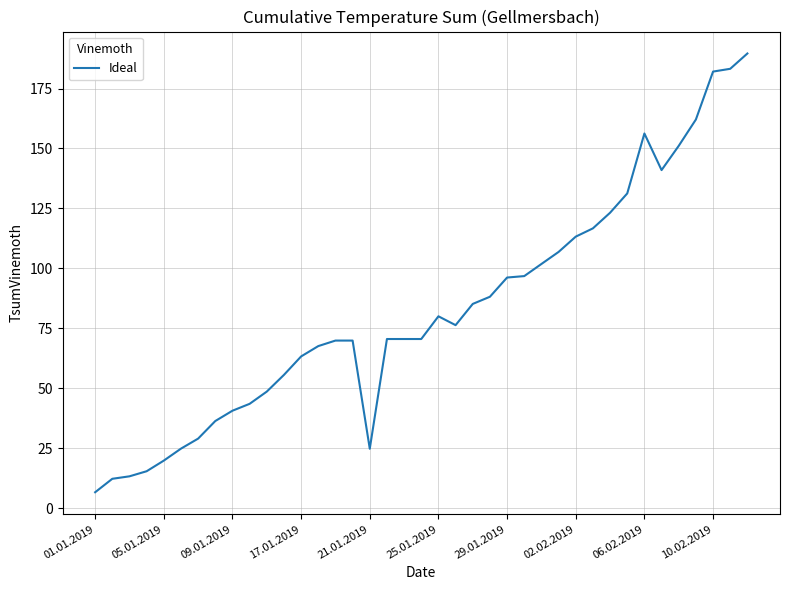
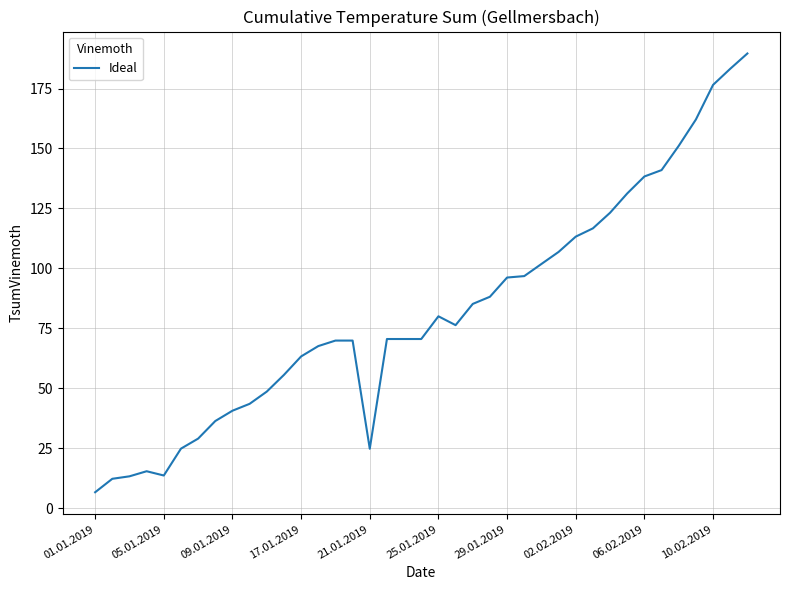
05.01.2019: 20 -> 14
06.02.2019: 156 -> 138
10.02.2019: 182 -> 177
